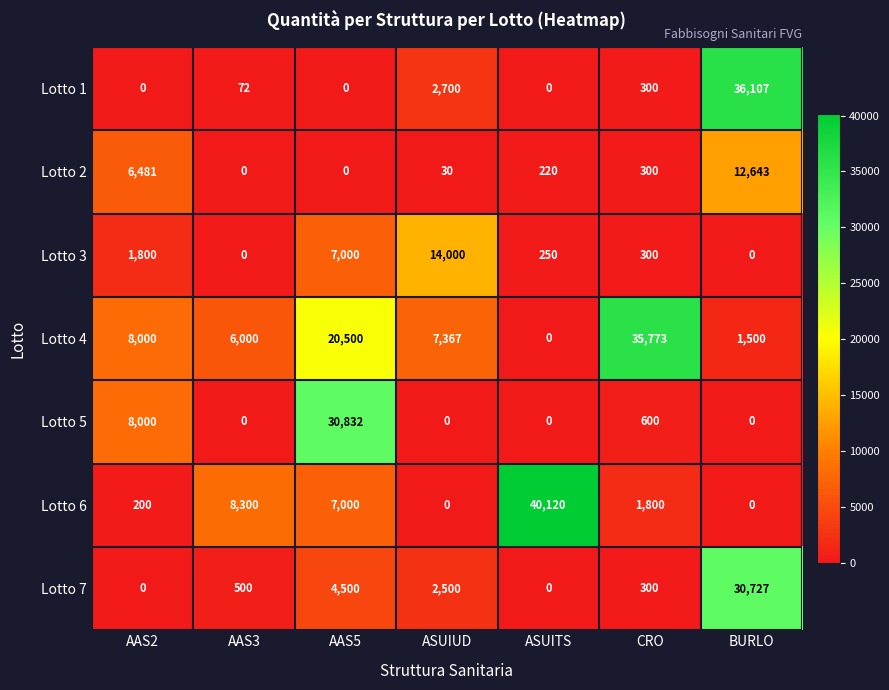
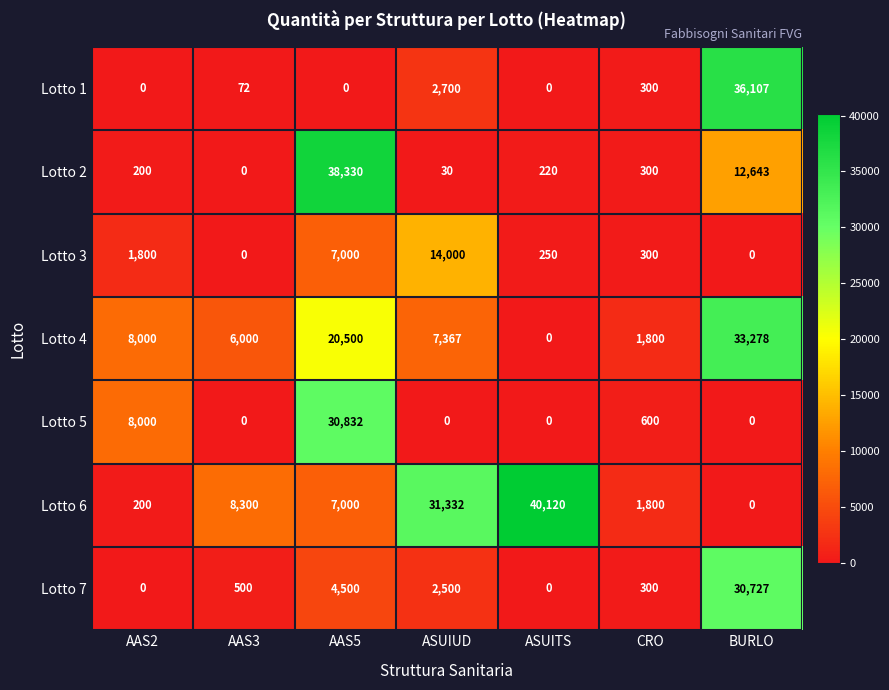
Lotto 2, AAS2: 6,481 -> 200
Lotto 2, AAS5: 0 -> 38,330
Lotto 4, CRO: 35,773 -> 1,800
Lotto 4, BURLO: 1,500 -> 33,278
Lotto 6, ASUIUD: 0 -> 31,332
